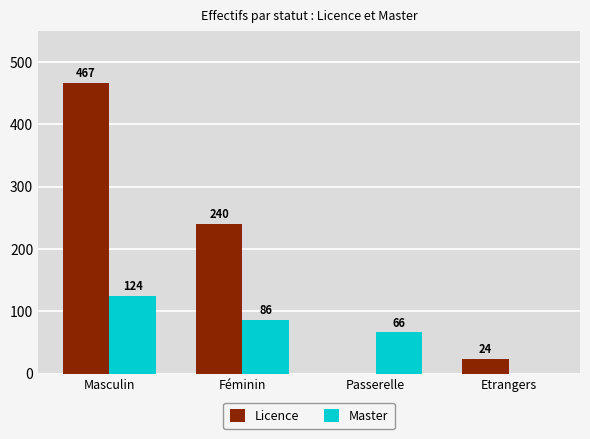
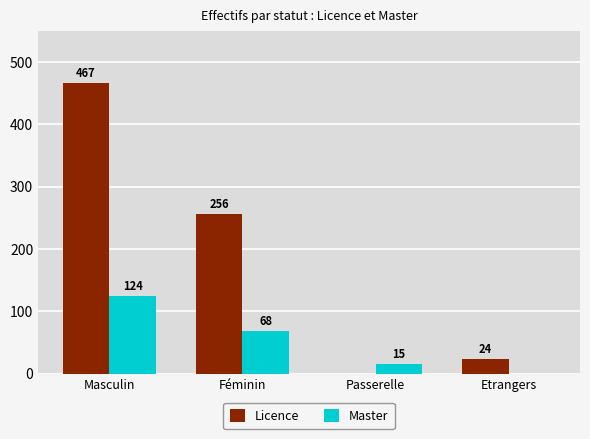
Licence, Féminin: 240 -> 256
Master, Féminin: 86 -> 68
Master, Passerelle: 66 -> 15
